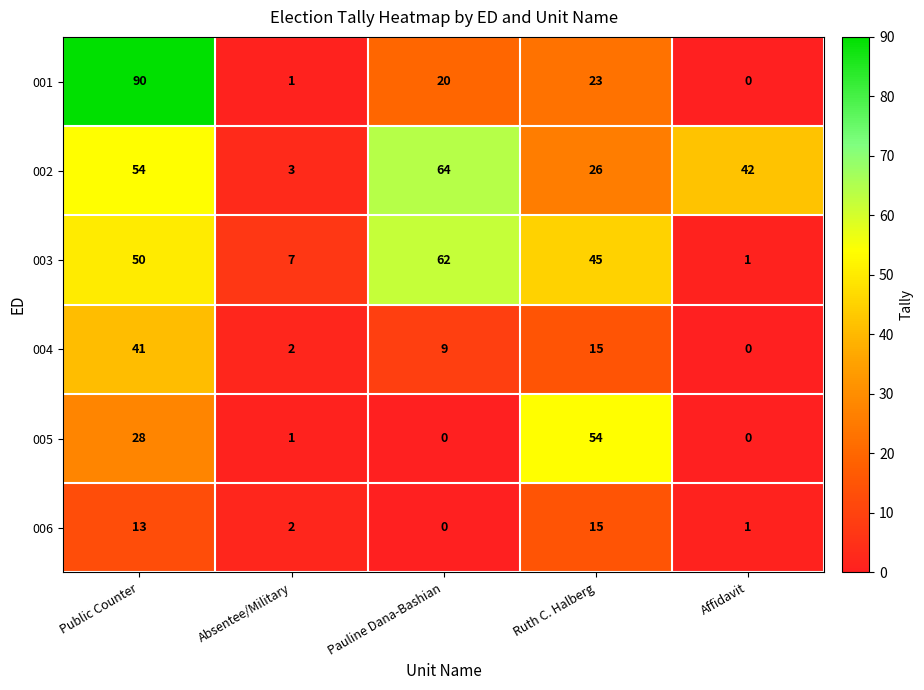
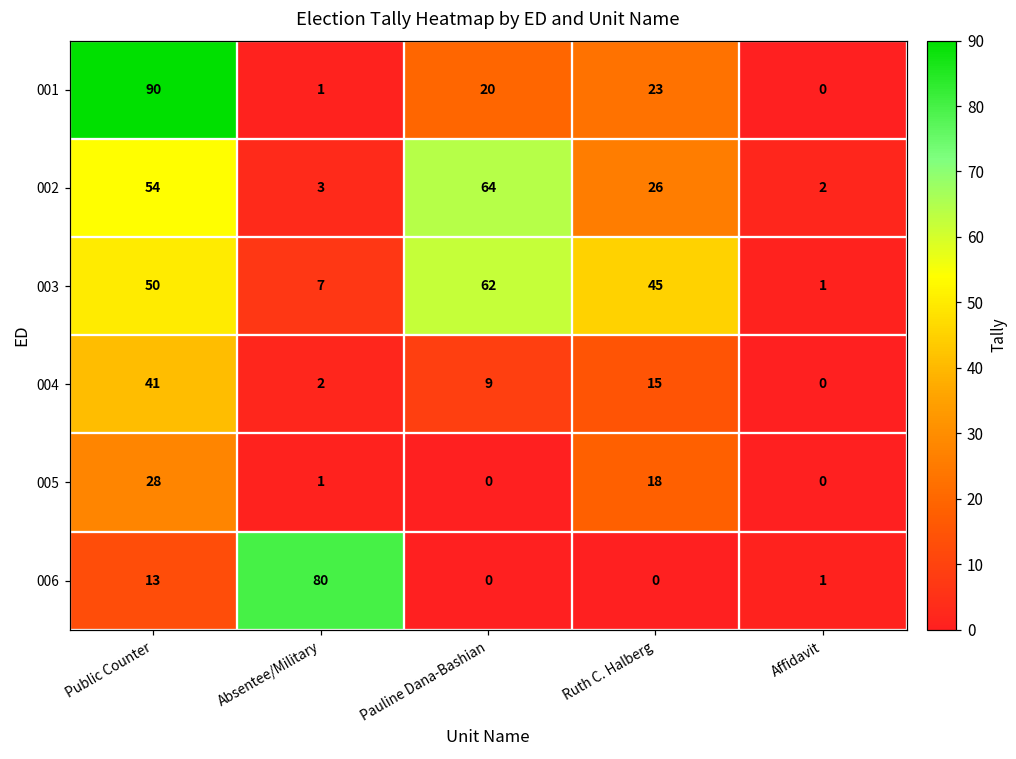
002, Affidavit: 42 -> 2
005, Ruth C. Halberg: 54 -> 18
006, Absentee/Military: 2 -> 80
006, Ruth C. Halberg: 15 -> 0
